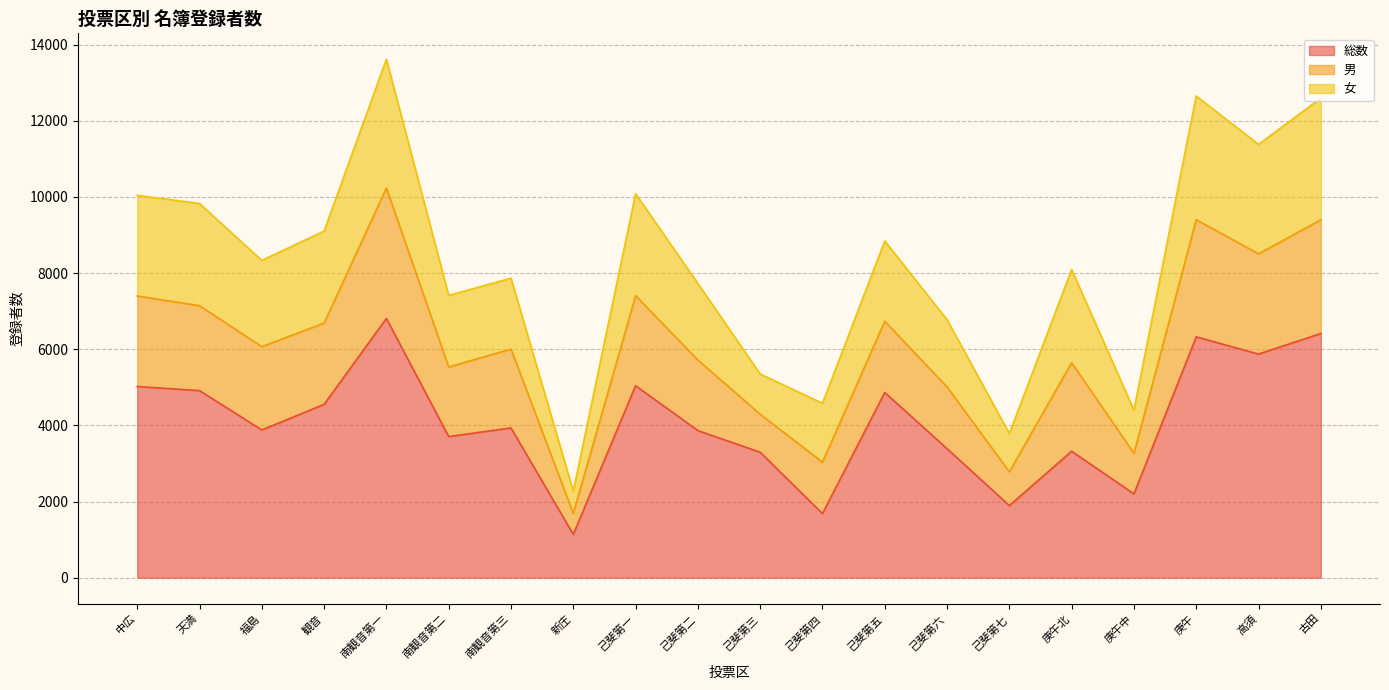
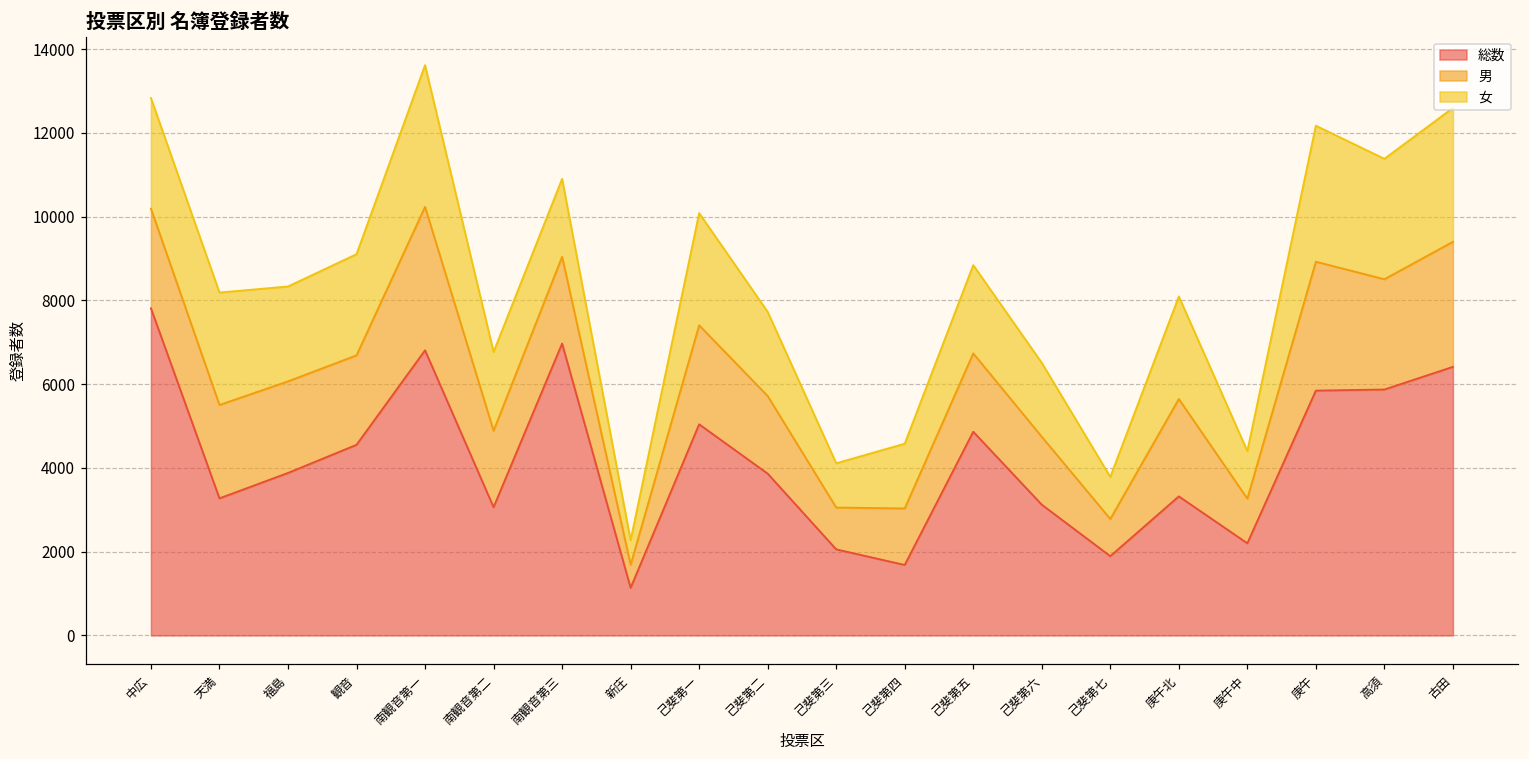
総数, 中広: 5000 -> 7800
総数, 天満: 4900 -> 3300
総数, 南観音第二: 3700 -> 3100
総数, 南観音第三: 3900 -> 7000
総数, 己斐第三: 3300 -> 2100
総数, 己斐第六: 3400 -> 3100
総数, 庚午: 6300 -> 5800
